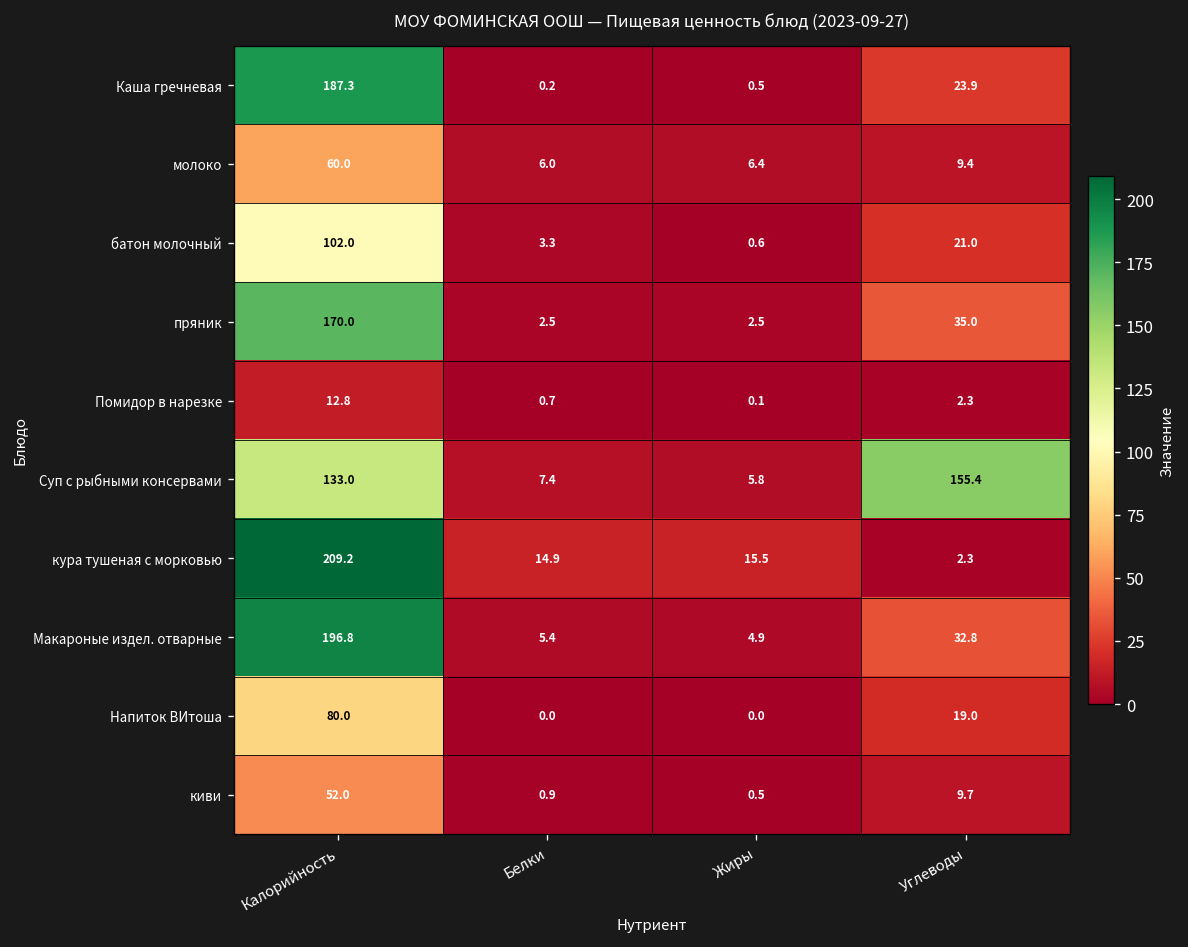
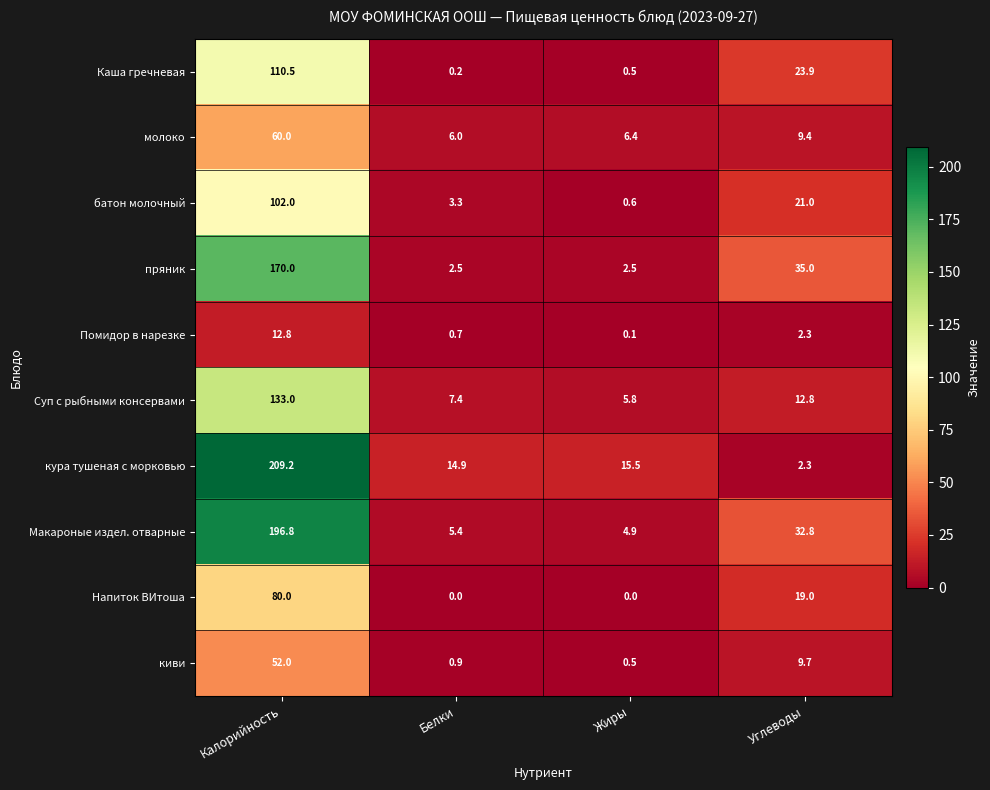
Каша гречневая, Калорийность: 187.3 -> 110.5
Суп с рыбными консервами, Углеводы: 155.4 -> 12.8
